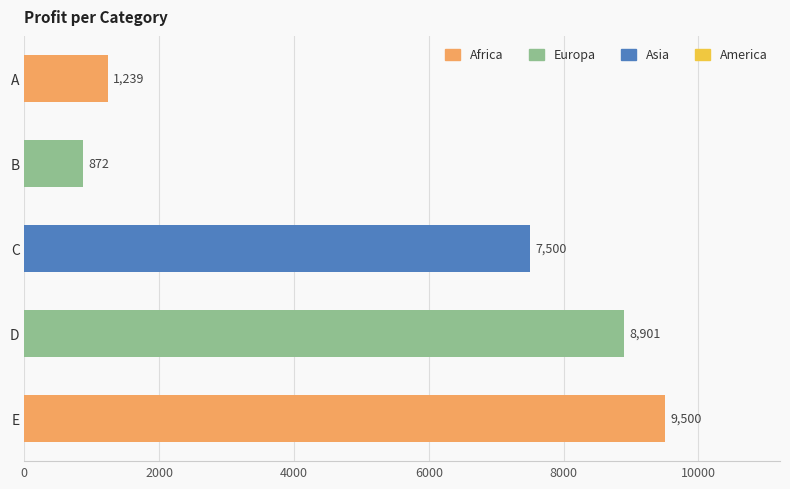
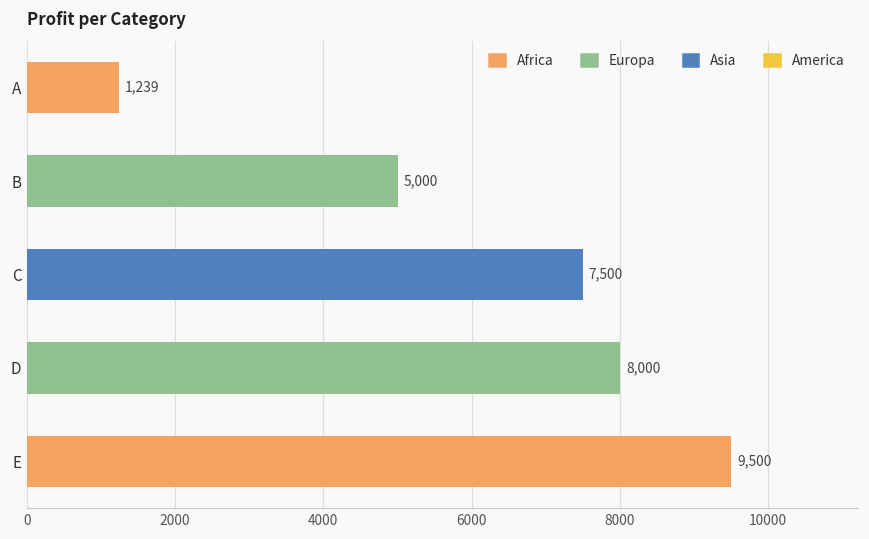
B: 872 -> 5,000
D: 8,901 -> 8,000
